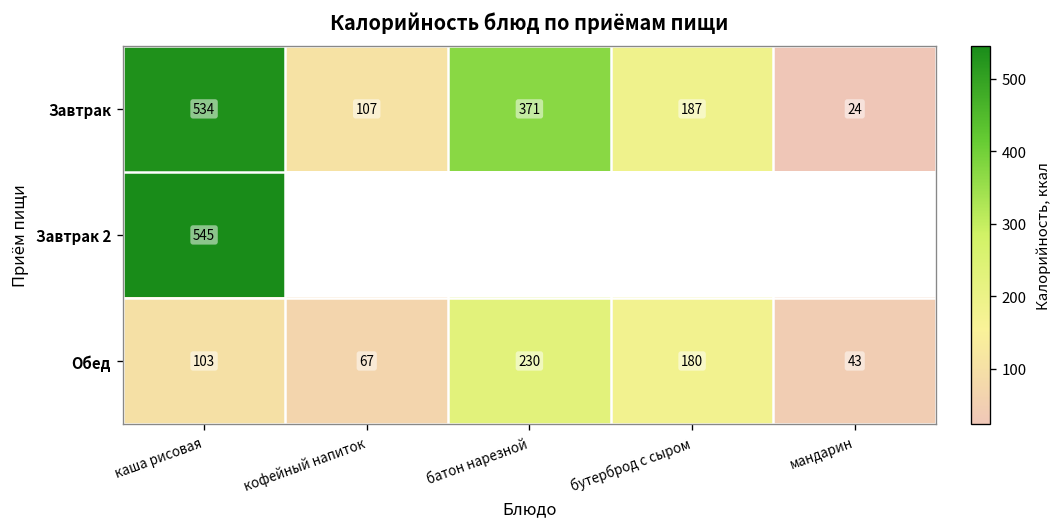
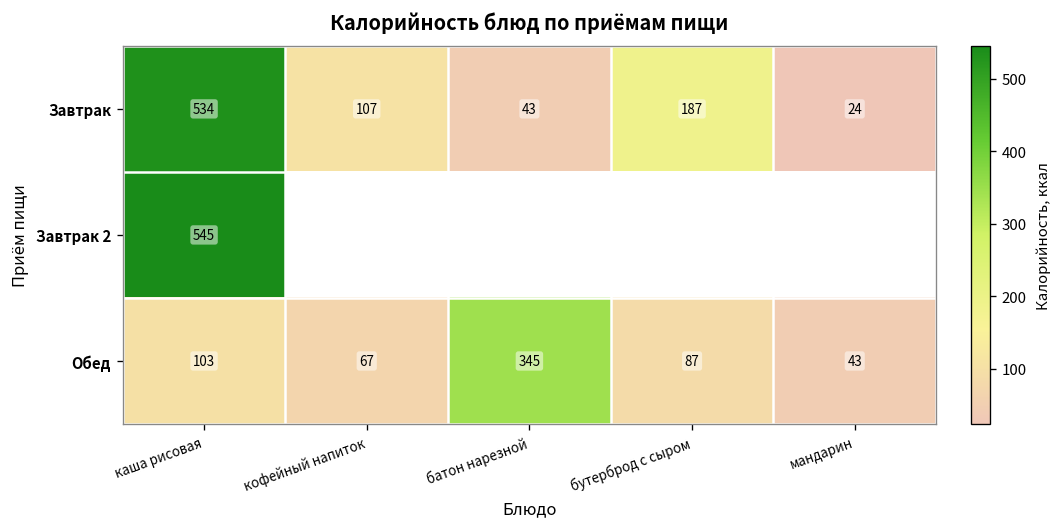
Завтрак, батон нарезной: 371 -> 43
Обед, батон нарезной: 230 -> 345
Обед, бутерброд с сыром: 180 -> 87
